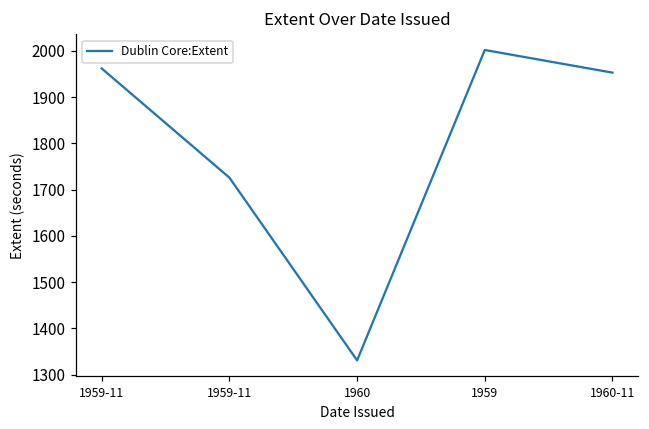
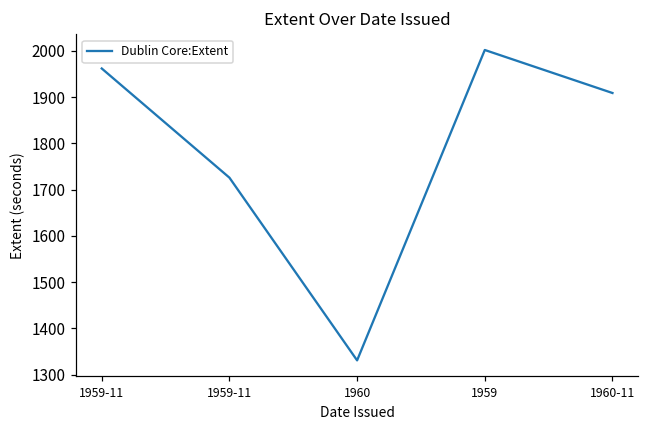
1960-11: 1950 -> 1910
